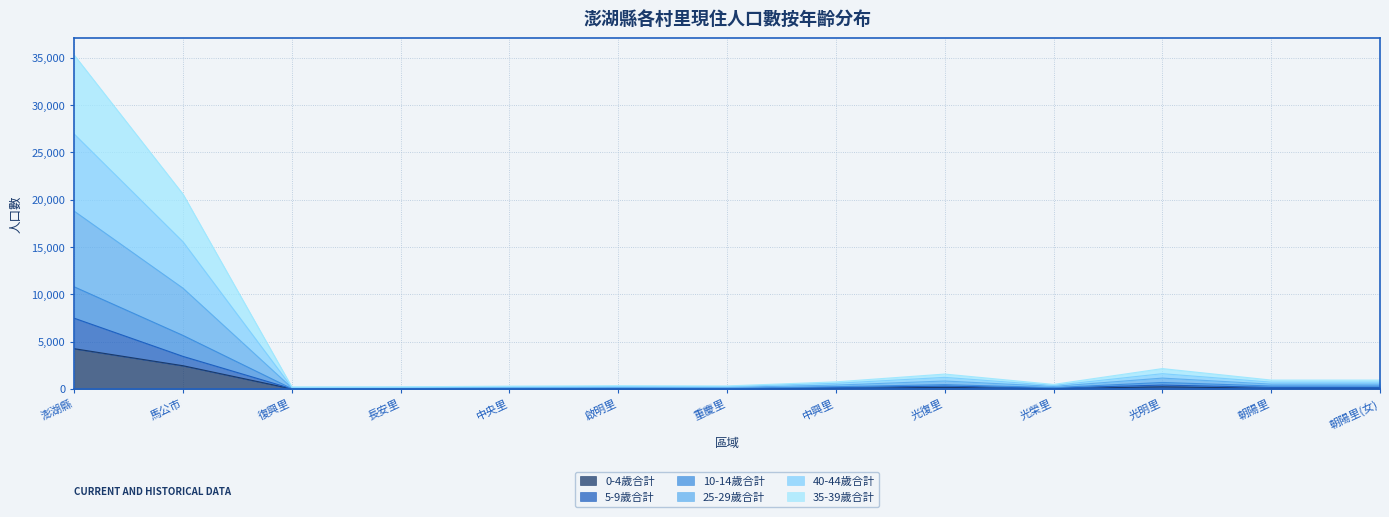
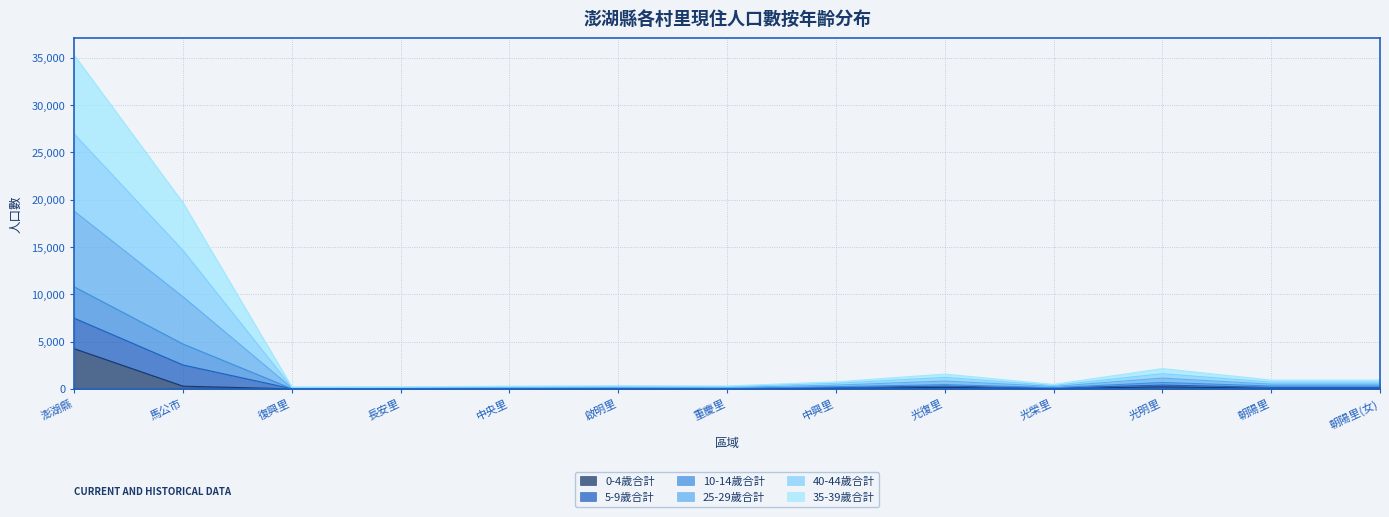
0-4歲合計, 馬公市: 2,000 -> 0
5-9歲合計, 馬公市: 1,000 -> 2,000
